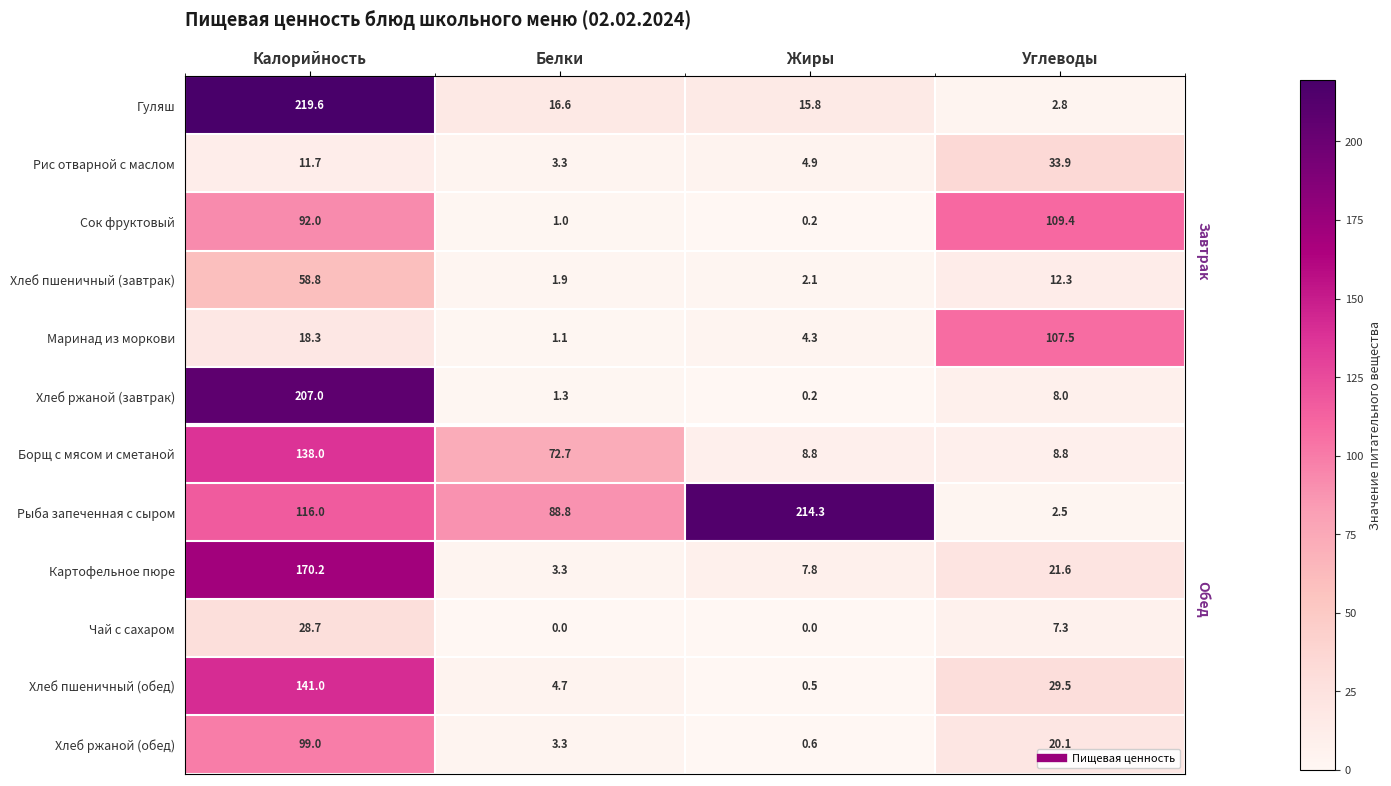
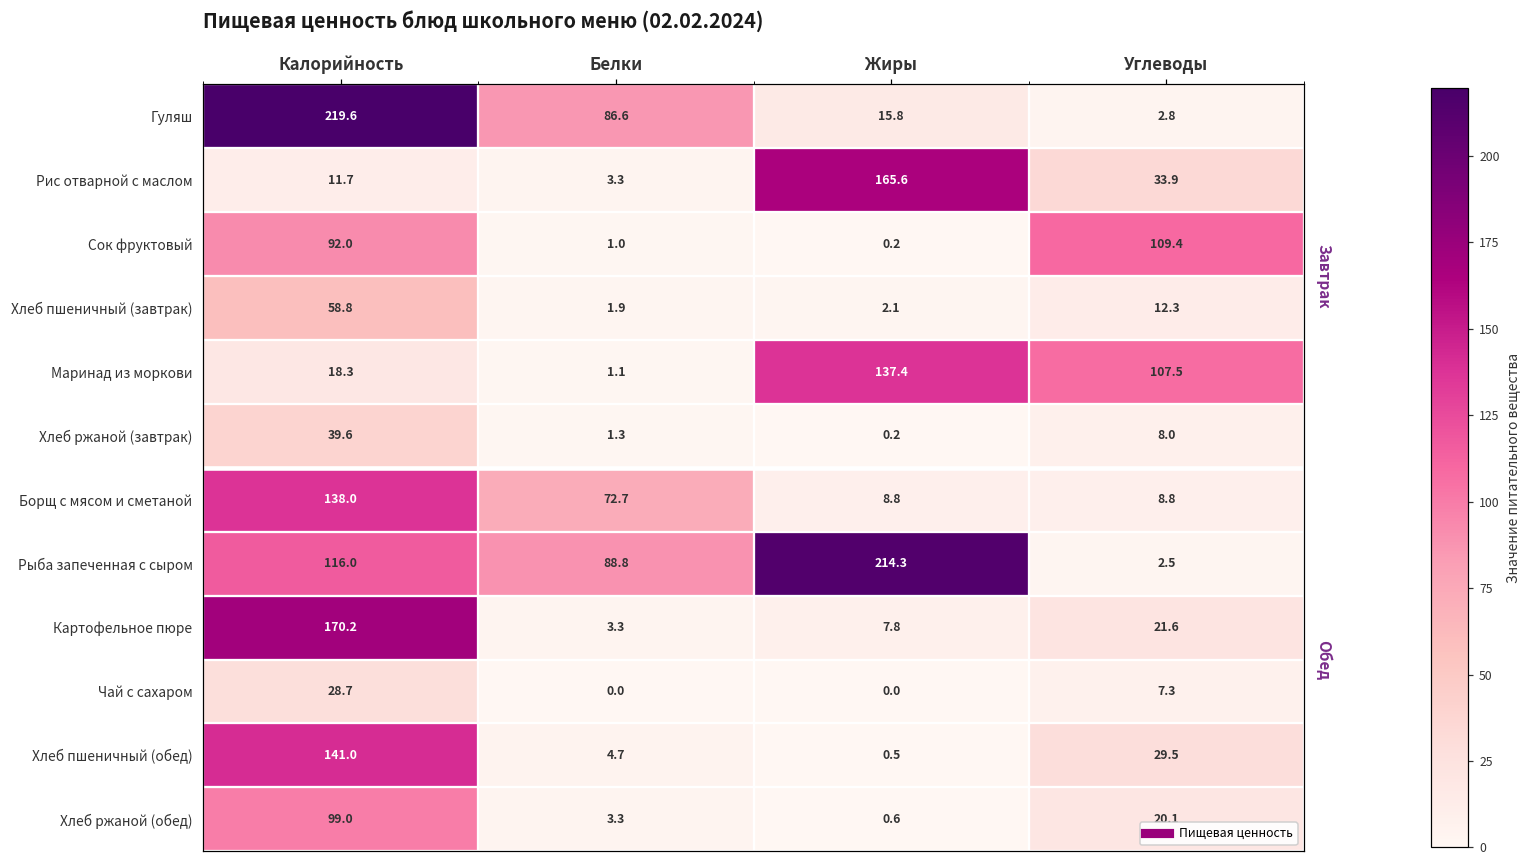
Гуляш, Белки: 16.6 -> 86.6
Рис отварной с маслом, Жиры: 4.9 -> 165.6
Маринад из моркови, Жиры: 4.3 -> 137.4
Хлеб ржаной (завтрак), Калорийность: 207.0 -> 39.6
